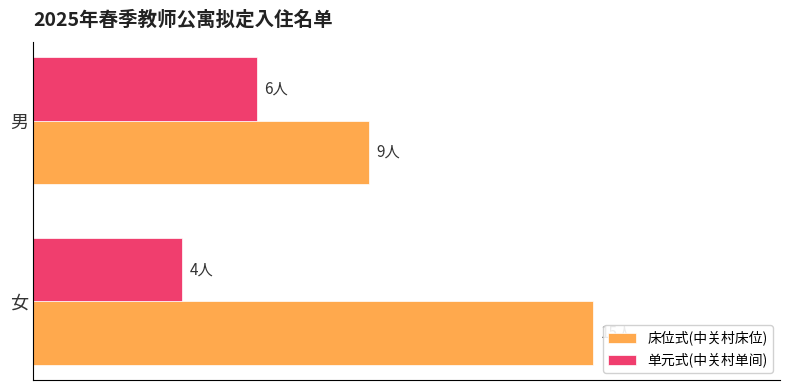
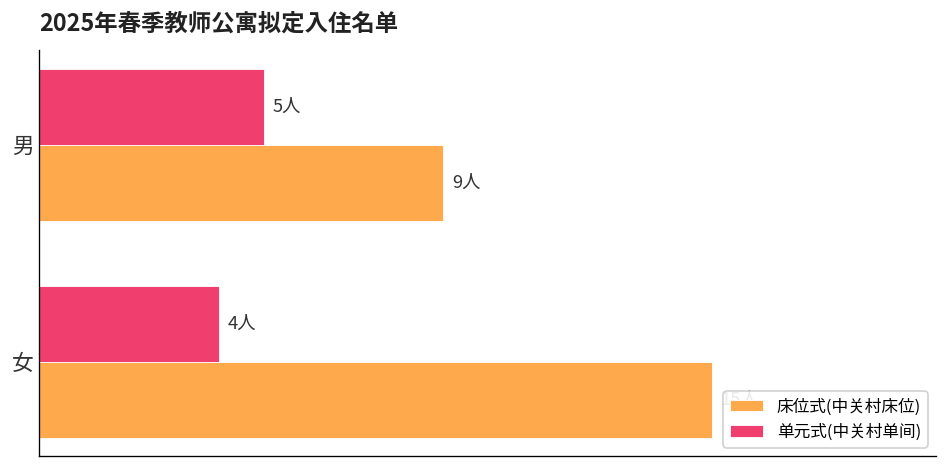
单元式(中关村单间), 男: 6人 -> 5人
